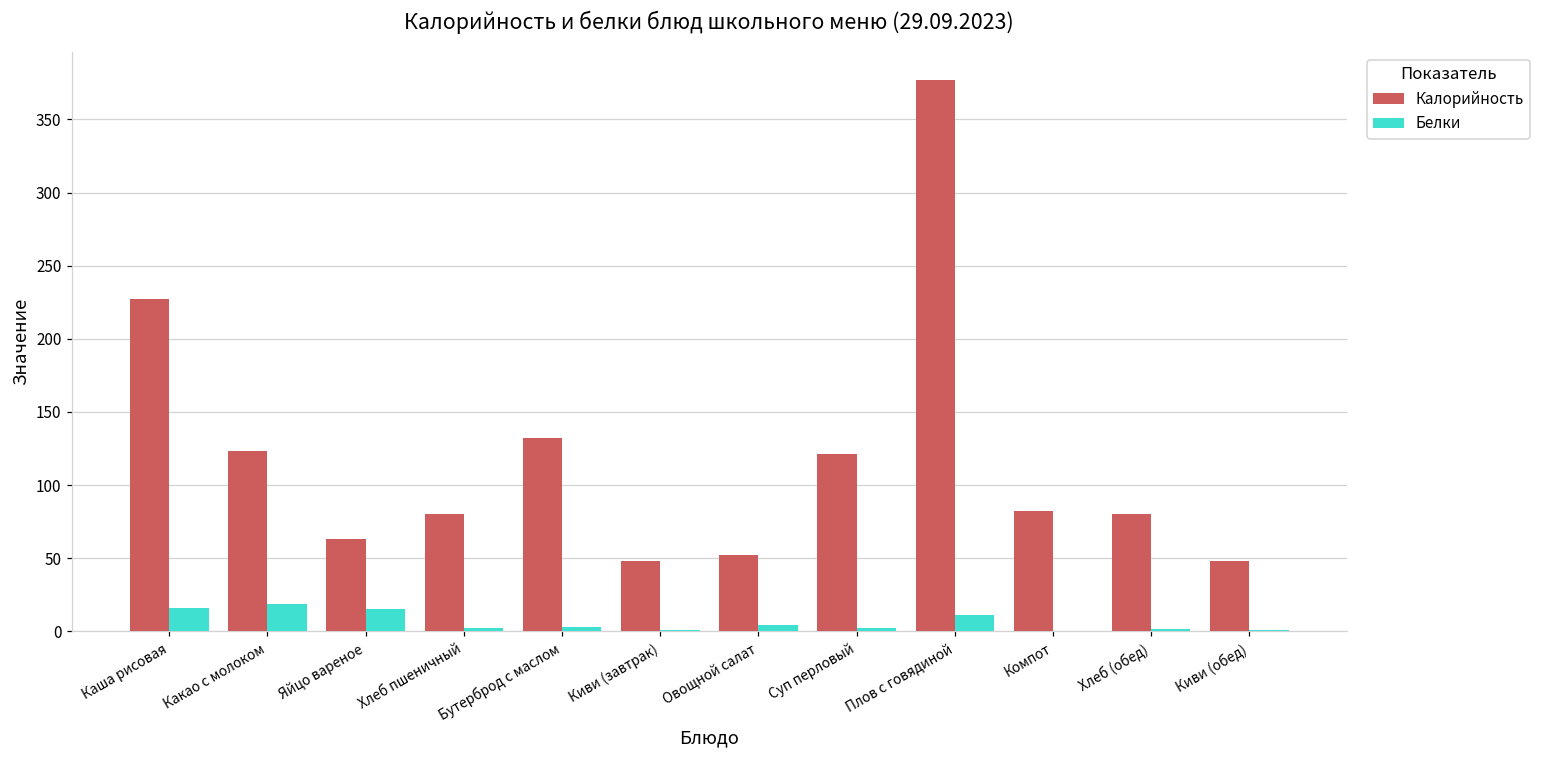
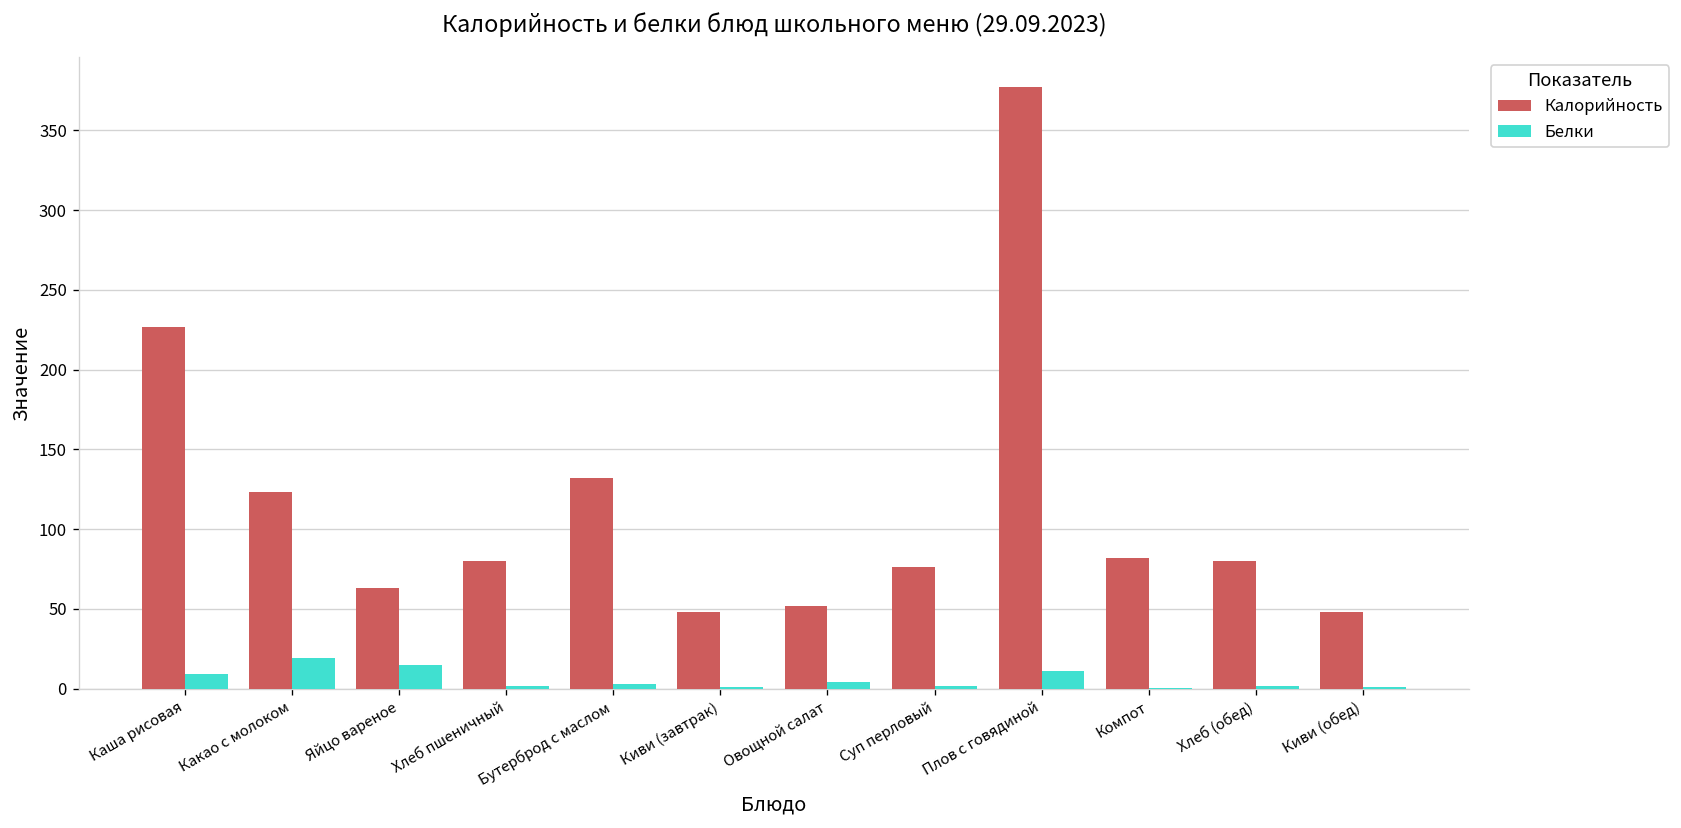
Белки, Каша рисовая: 16 -> 9
Калорийность, Суп перловый: 121 -> 76
